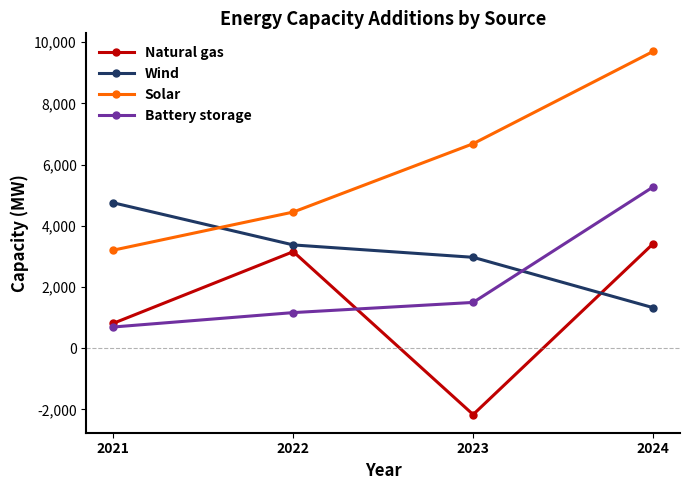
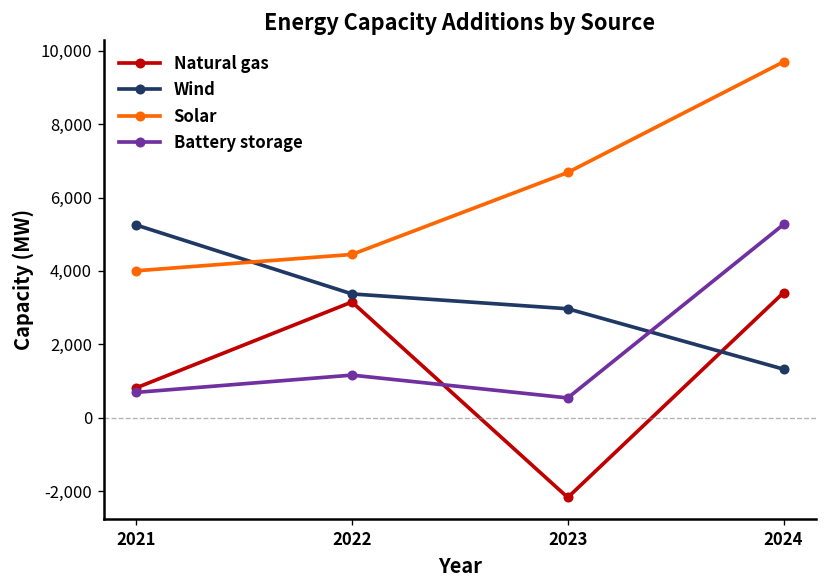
Wind, 2021: 4,800 -> 5,300
Solar, 2021: 3,200 -> 4,000
Battery storage, 2023: 1,500 -> 500
